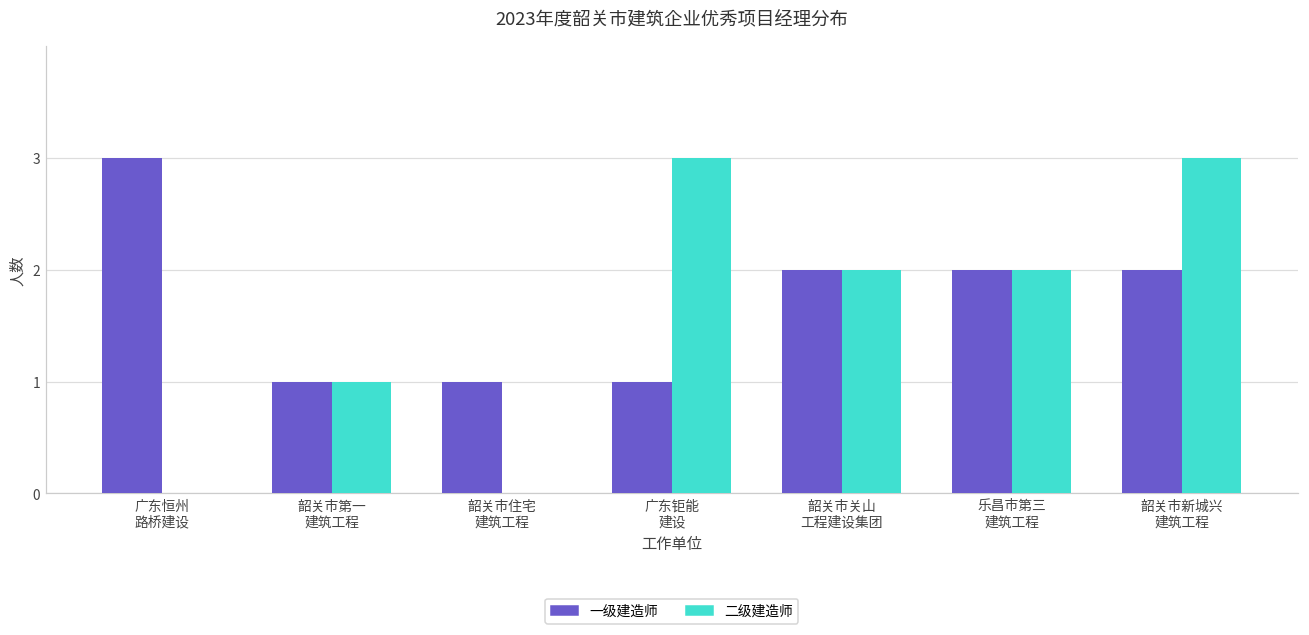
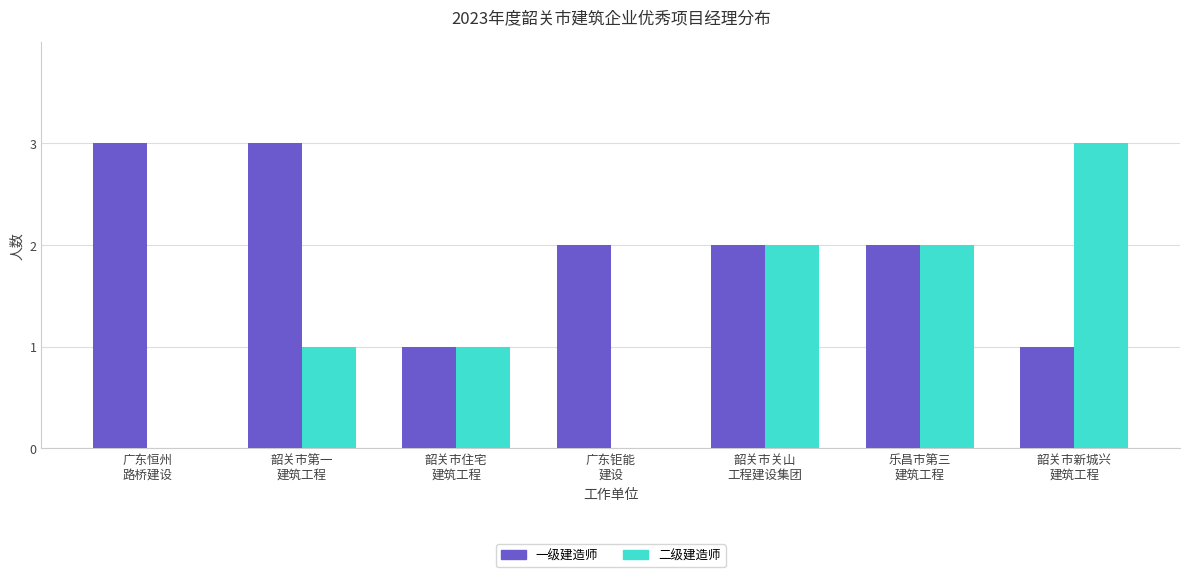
一级建造师, 韶关市第一 建筑工程: 1 -> 3
二级建造师, 韶关市住宅 建筑工程: 0 -> 1
一级建造师, 广东钜能 建设: 1 -> 2
二级建造师, 广东钜能 建设: 3 -> 0
一级建造师, 韶关市新城兴 建筑工程: 2 -> 1
